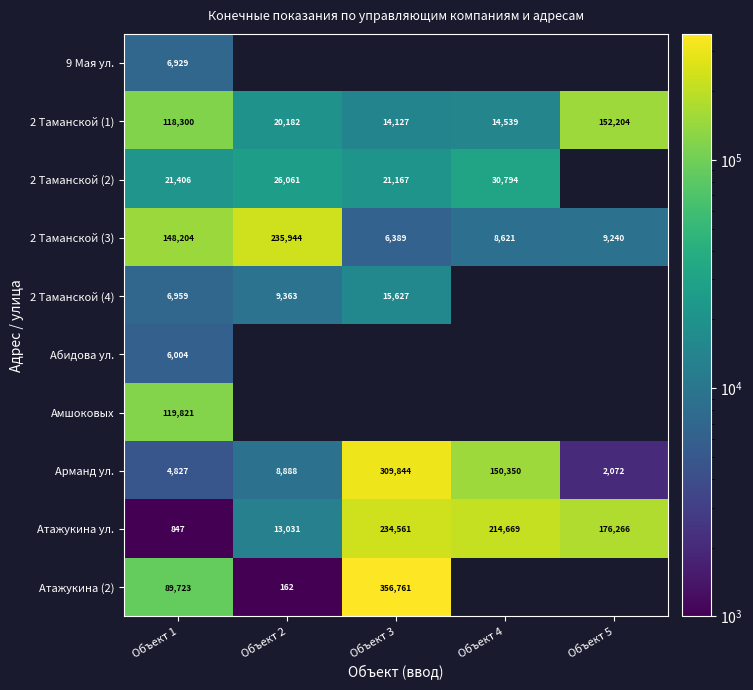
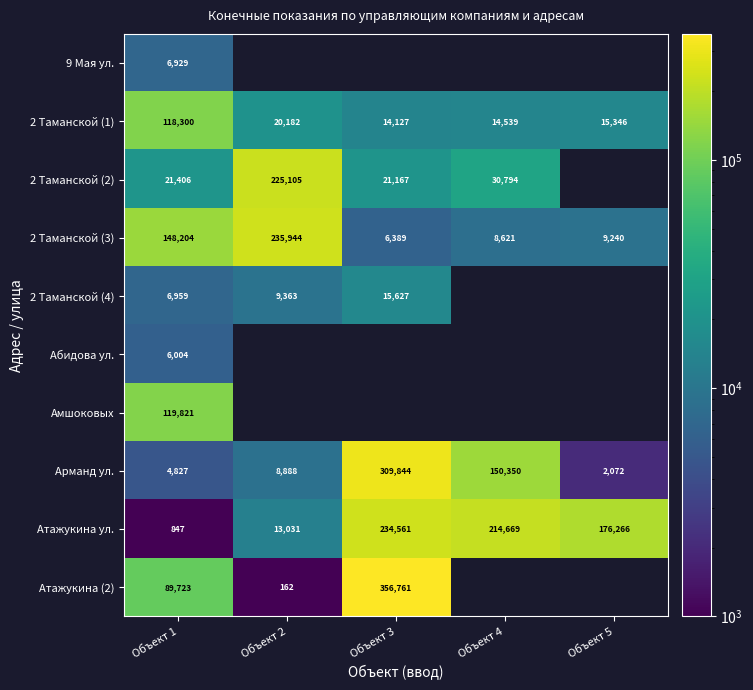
2 Таманской (1), Объект 5: 152,204 -> 15,346
2 Таманской (2), Объект 2: 26,061 -> 225,105
